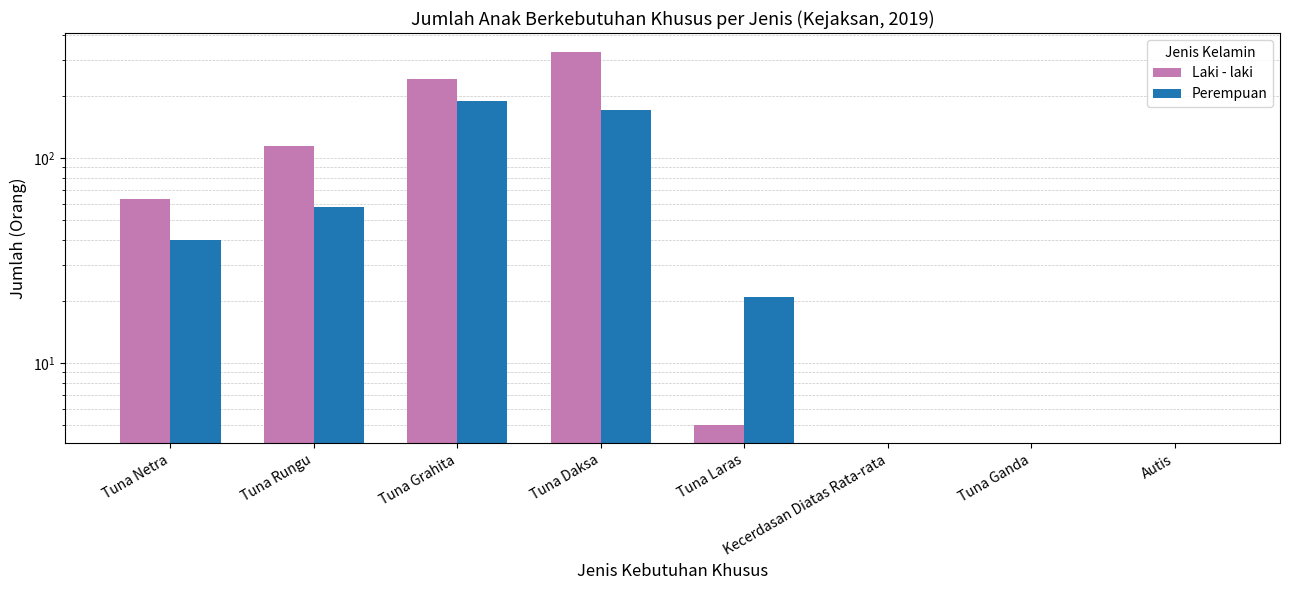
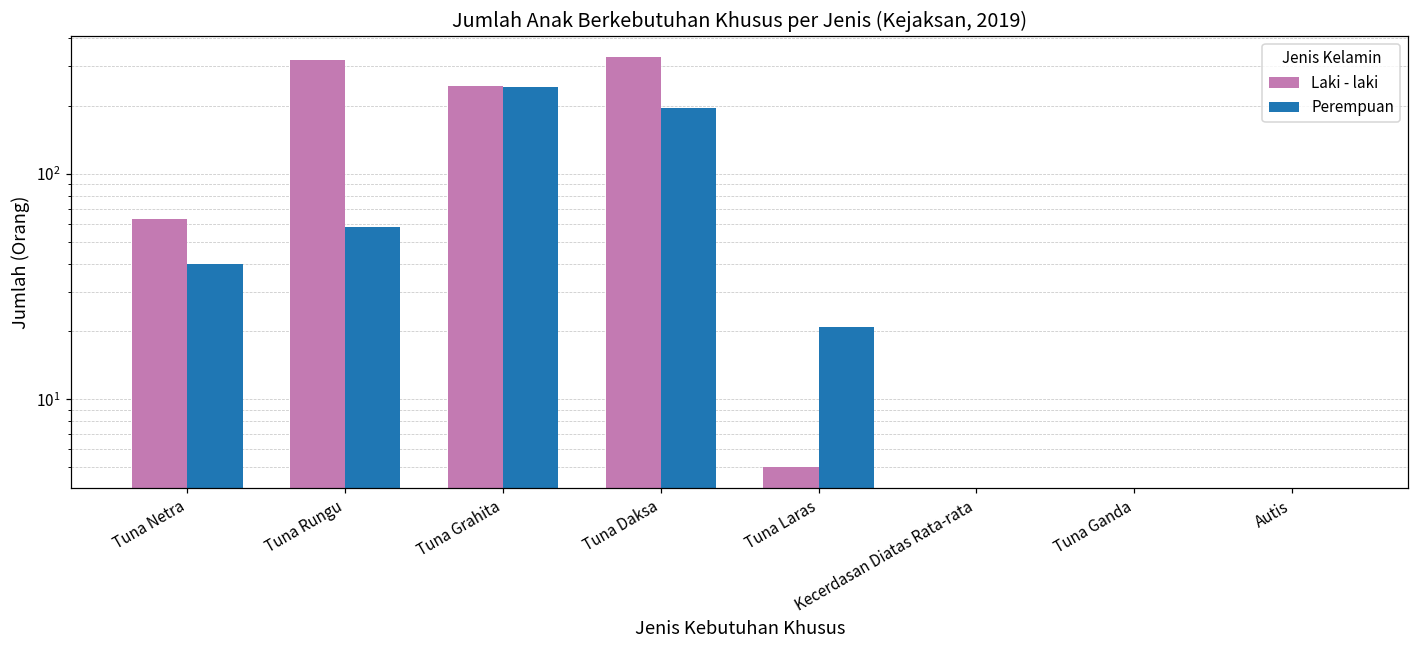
Laki - laki, Tuna Rungu: 120 -> 320
Perempuan, Tuna Grahita: 190 -> 240
Perempuan, Tuna Daksa: 170 -> 200
